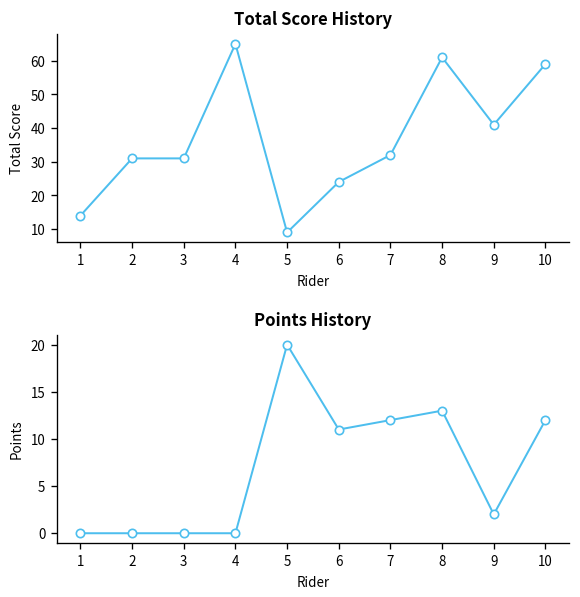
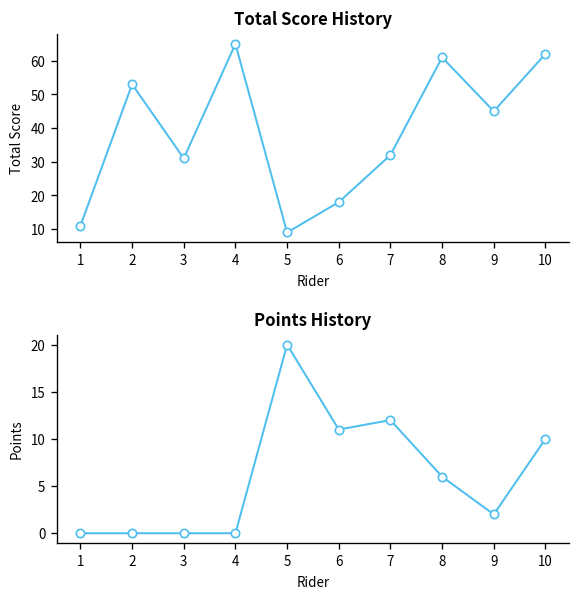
Total Score History, 1: 14 -> 11
Total Score History, 2: 31 -> 53
Total Score History, 6: 24 -> 18
Total Score History, 9: 41 -> 45
Total Score History, 10: 59 -> 62
Points History, 8: 13 -> 6
Points History, 10: 12 -> 10
